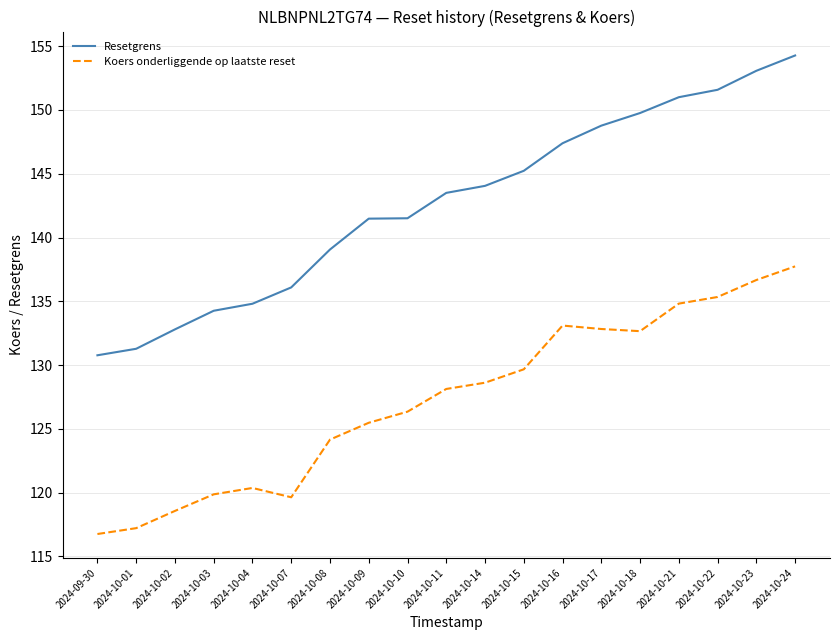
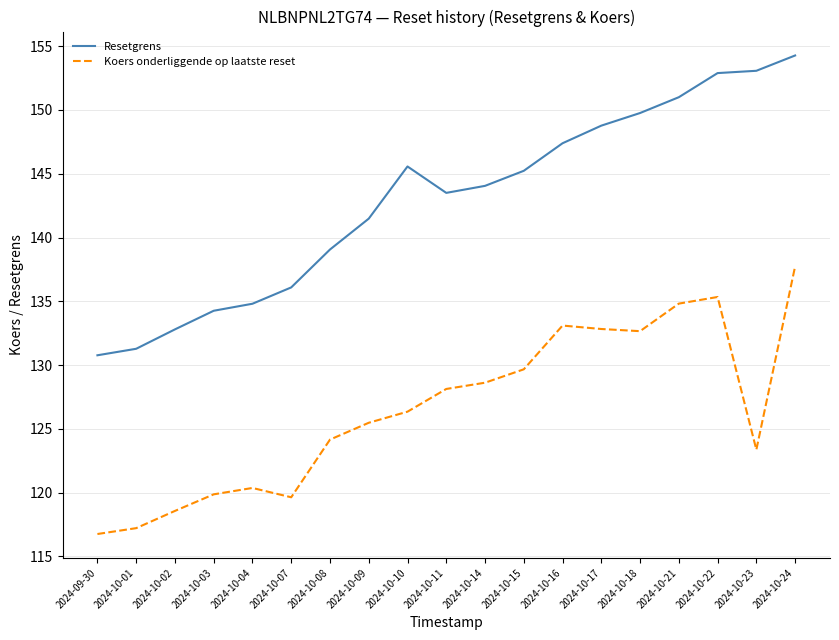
Resetgrens, 2024-10-10: 141.5 -> 145.6
Resetgrens, 2024-10-22: 151.6 -> 152.9
Koers onderliggende op laatste reset, 2024-10-23: 136.7 -> 123.4
